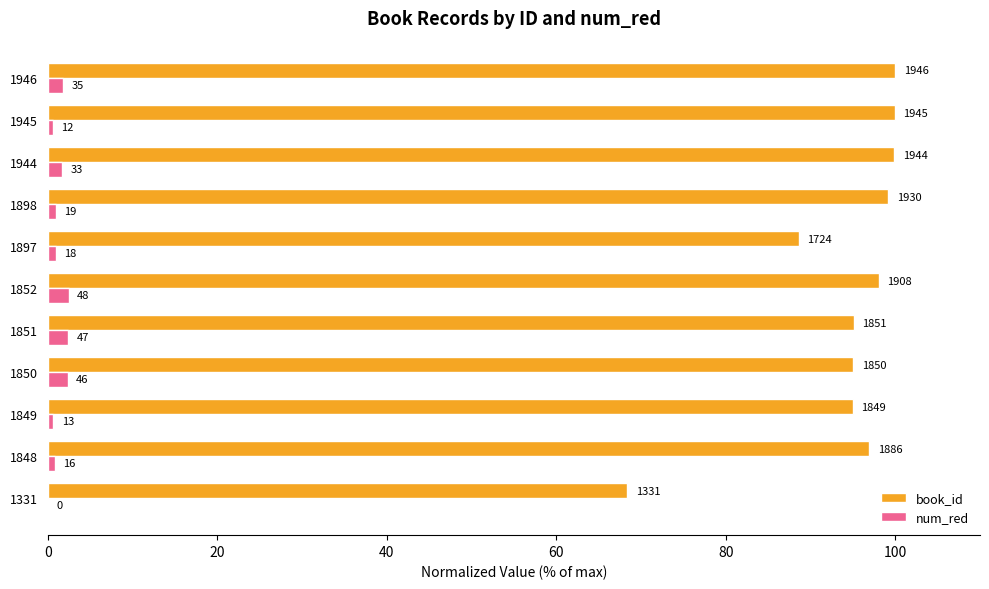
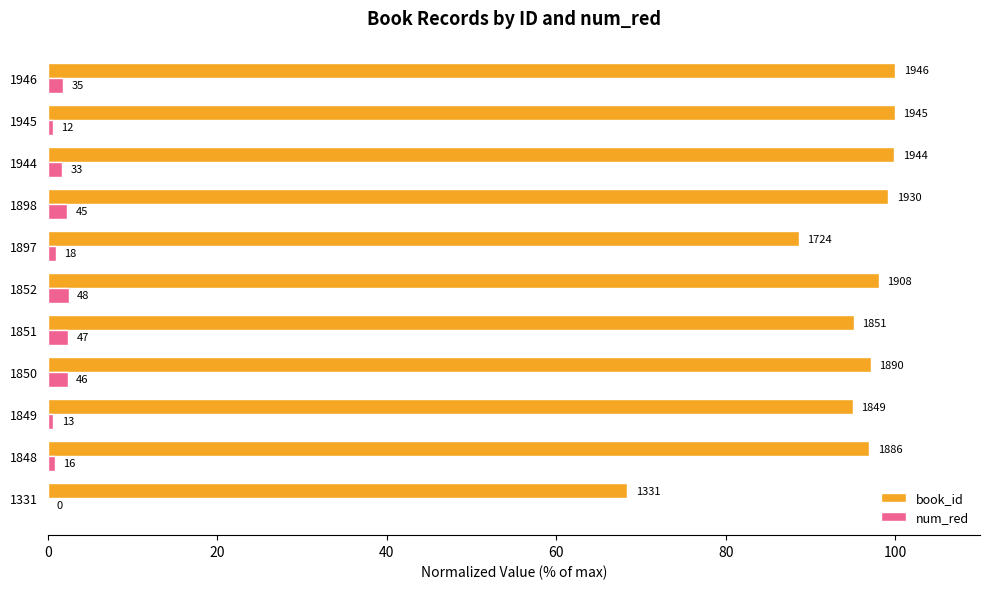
num_red, 1898: 19 -> 45
book_id, 1850: 1850 -> 1890
